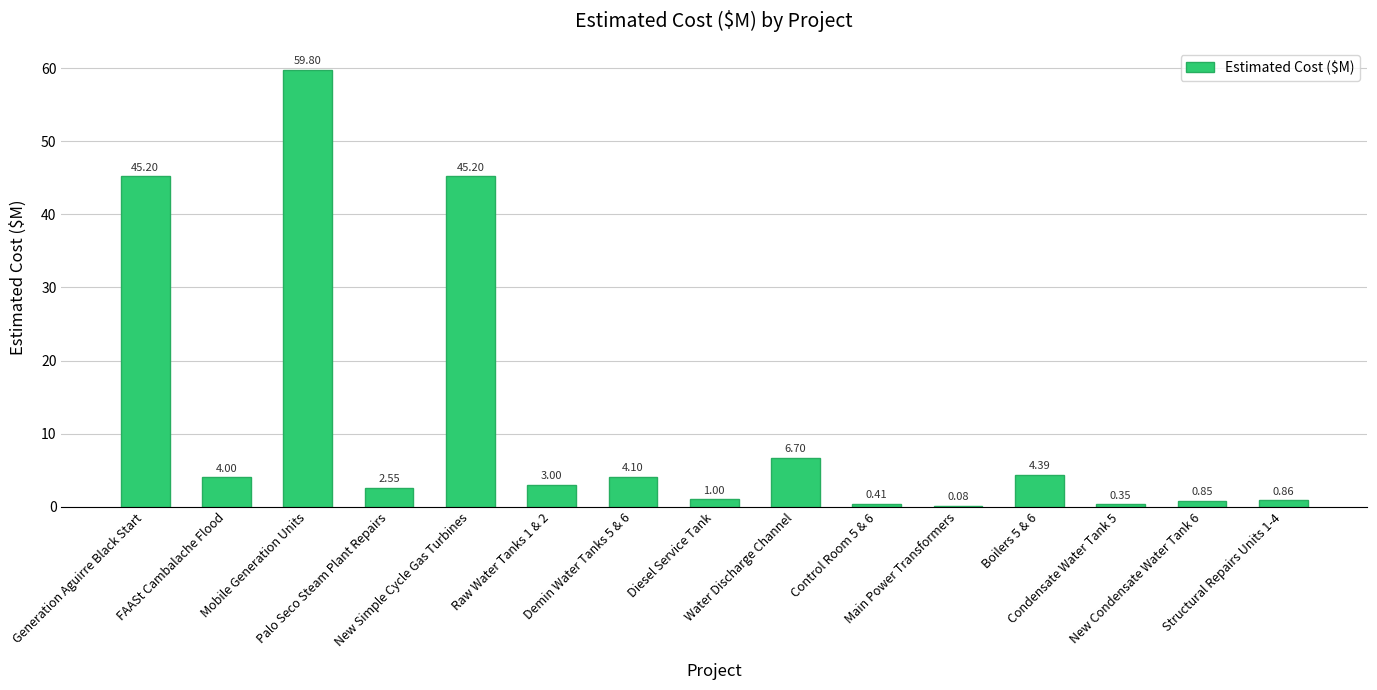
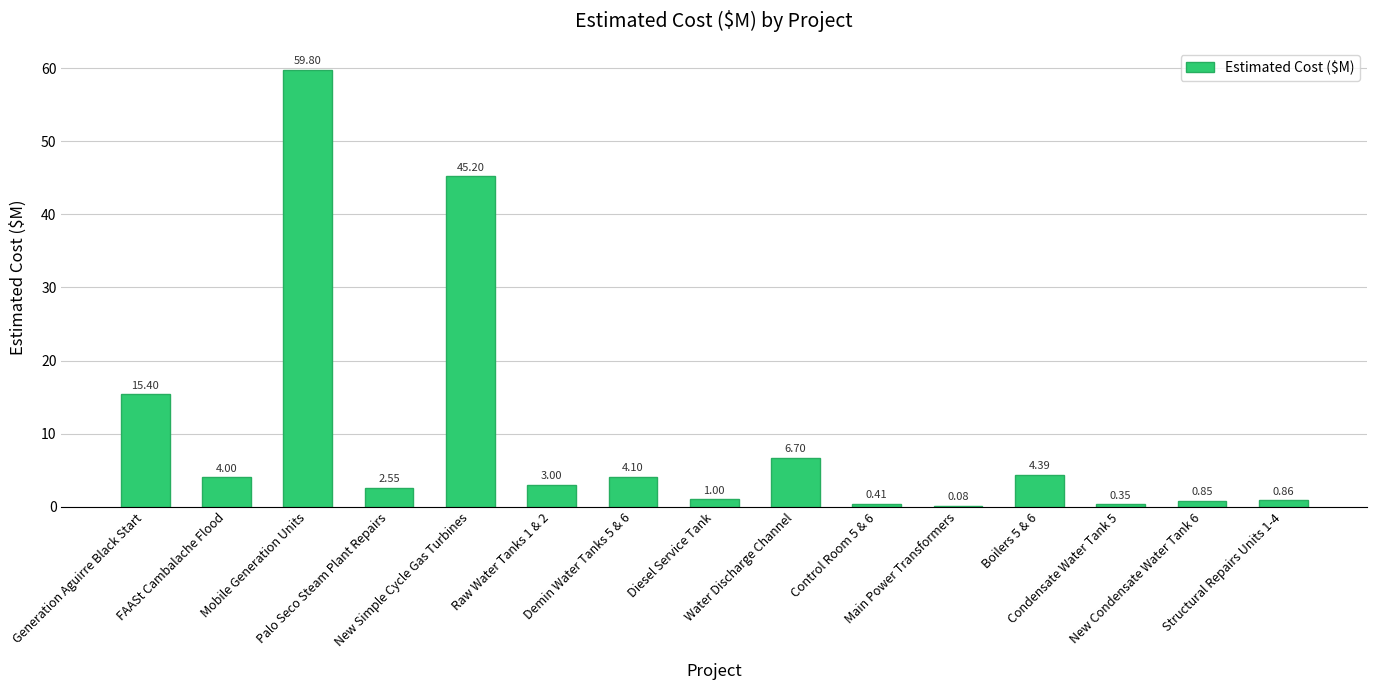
Generation Aguirre Black Start: 45.20 -> 15.40
